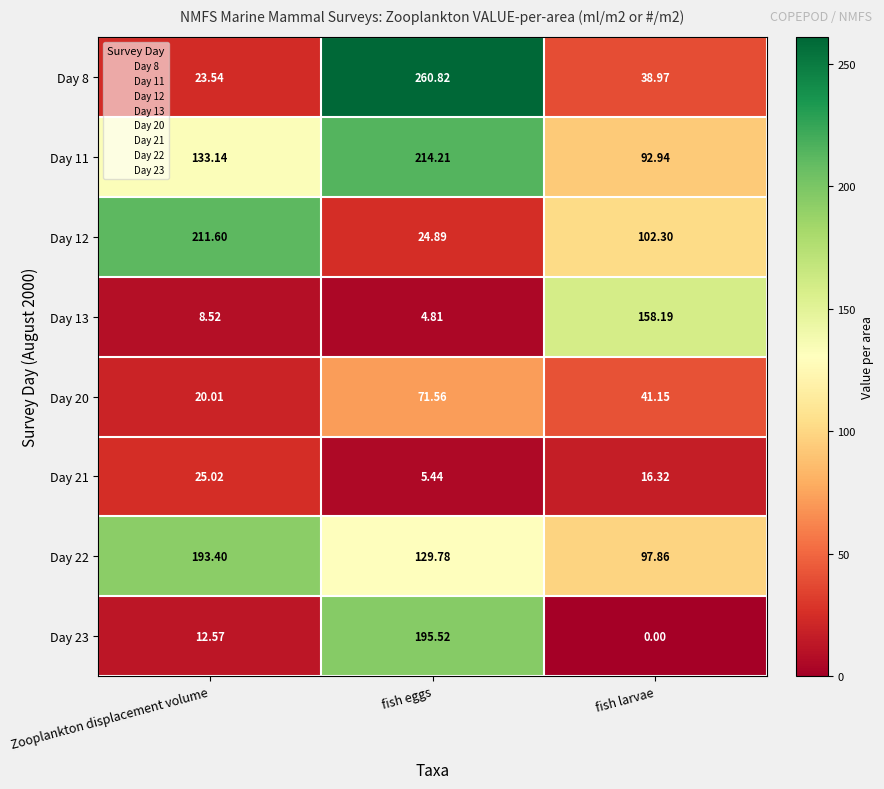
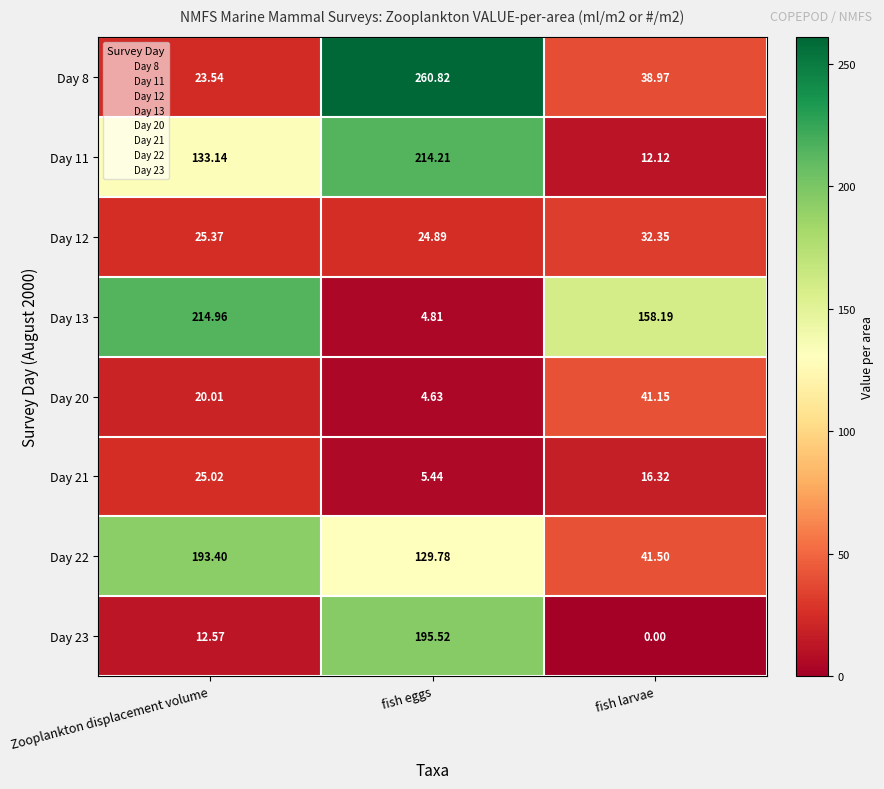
Day 11, fish larvae: 92.94 -> 12.12
Day 12, Zooplankton displacement volume: 211.60 -> 25.37
Day 12, fish larvae: 102.30 -> 32.35
Day 13, Zooplankton displacement volume: 8.52 -> 214.96
Day 20, fish eggs: 71.56 -> 4.63
Day 22, fish larvae: 97.86 -> 41.50
